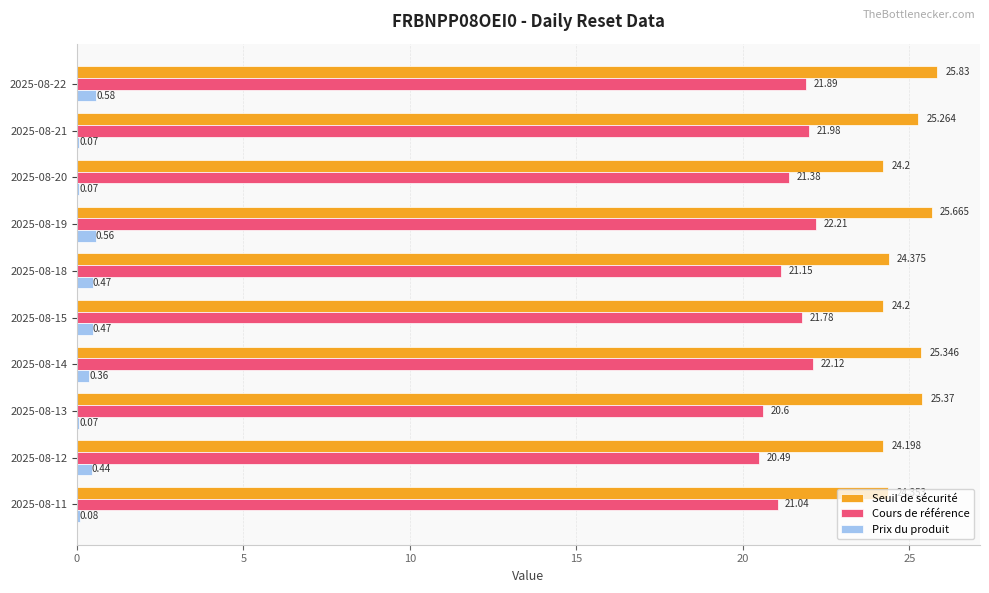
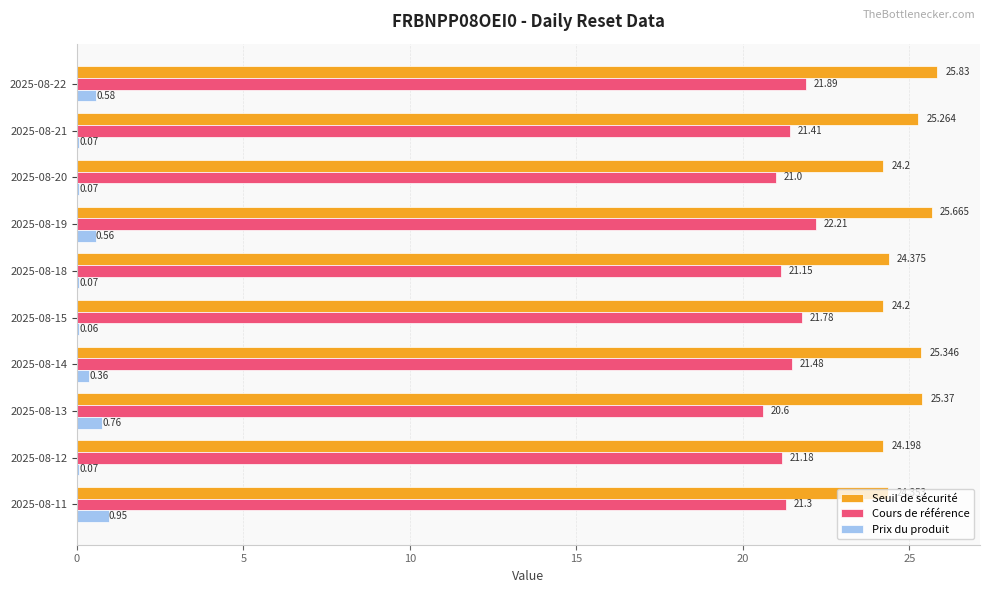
Cours de référence, 2025-08-21: 21.98 -> 21.41
Cours de référence, 2025-08-20: 21.38 -> 21.0
Prix du produit, 2025-08-18: 0.47 -> 0.07
Prix du produit, 2025-08-15: 0.47 -> 0.06
Cours de référence, 2025-08-14: 22.12 -> 21.48
Prix du produit, 2025-08-13: 0.07 -> 0.76
Cours de référence, 2025-08-12: 20.49 -> 21.18
Prix du produit, 2025-08-12: 0.44 -> 0.07
Cours de référence, 2025-08-11: 21.04 -> 21.3
Prix du produit, 2025-08-11: 0.08 -> 0.95
